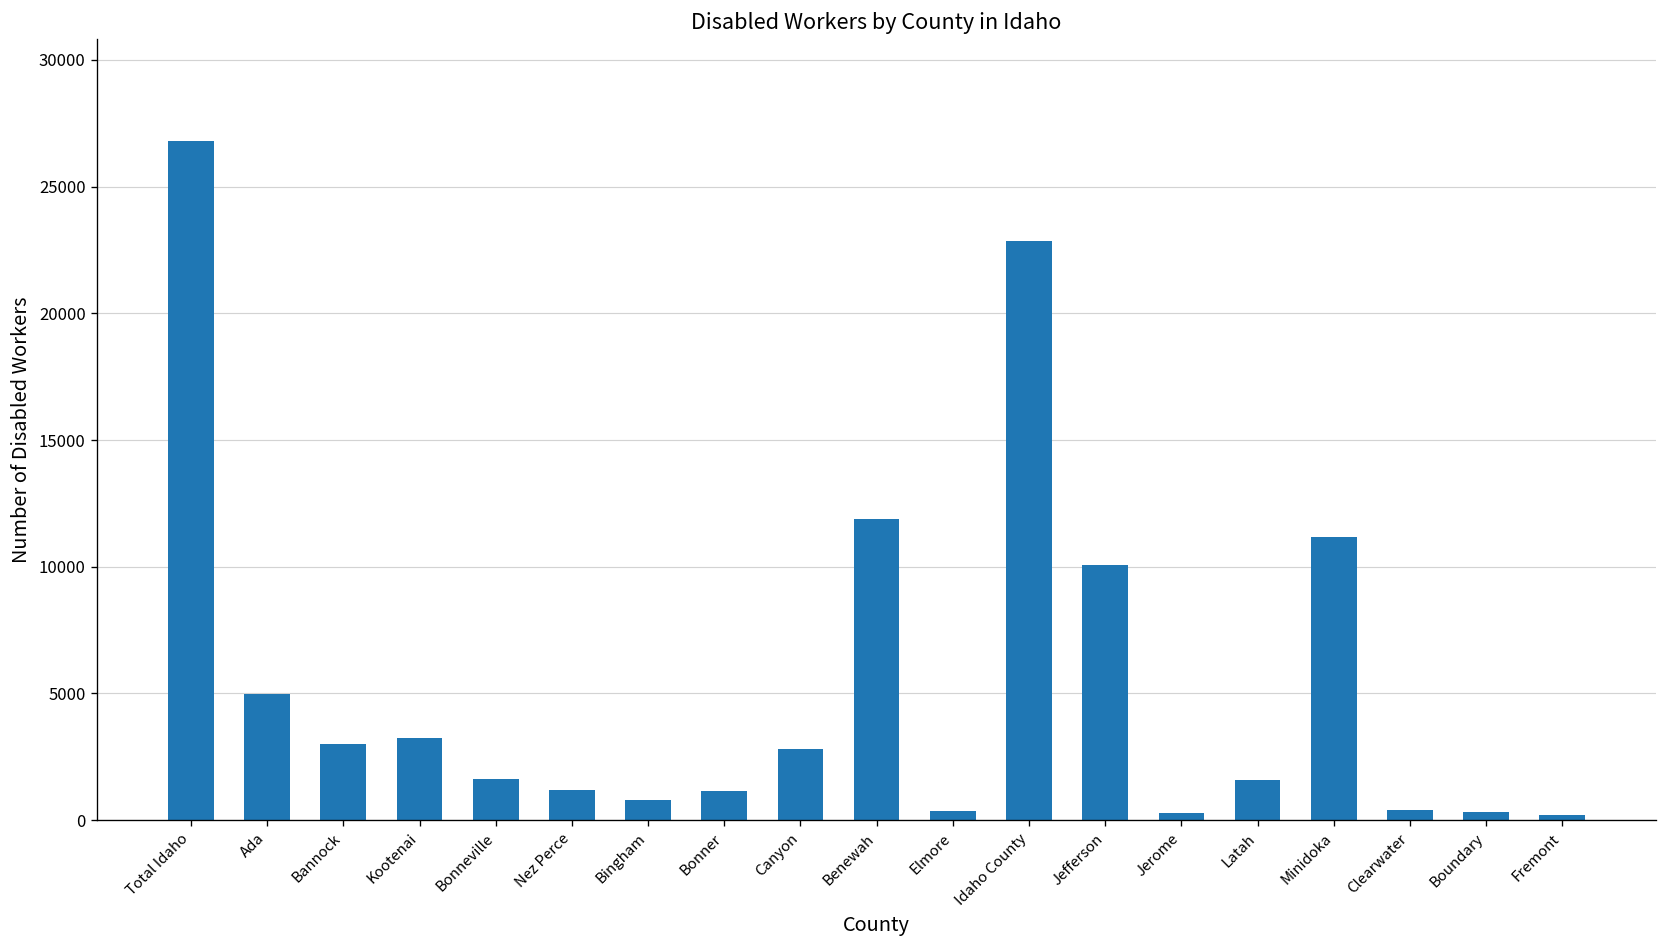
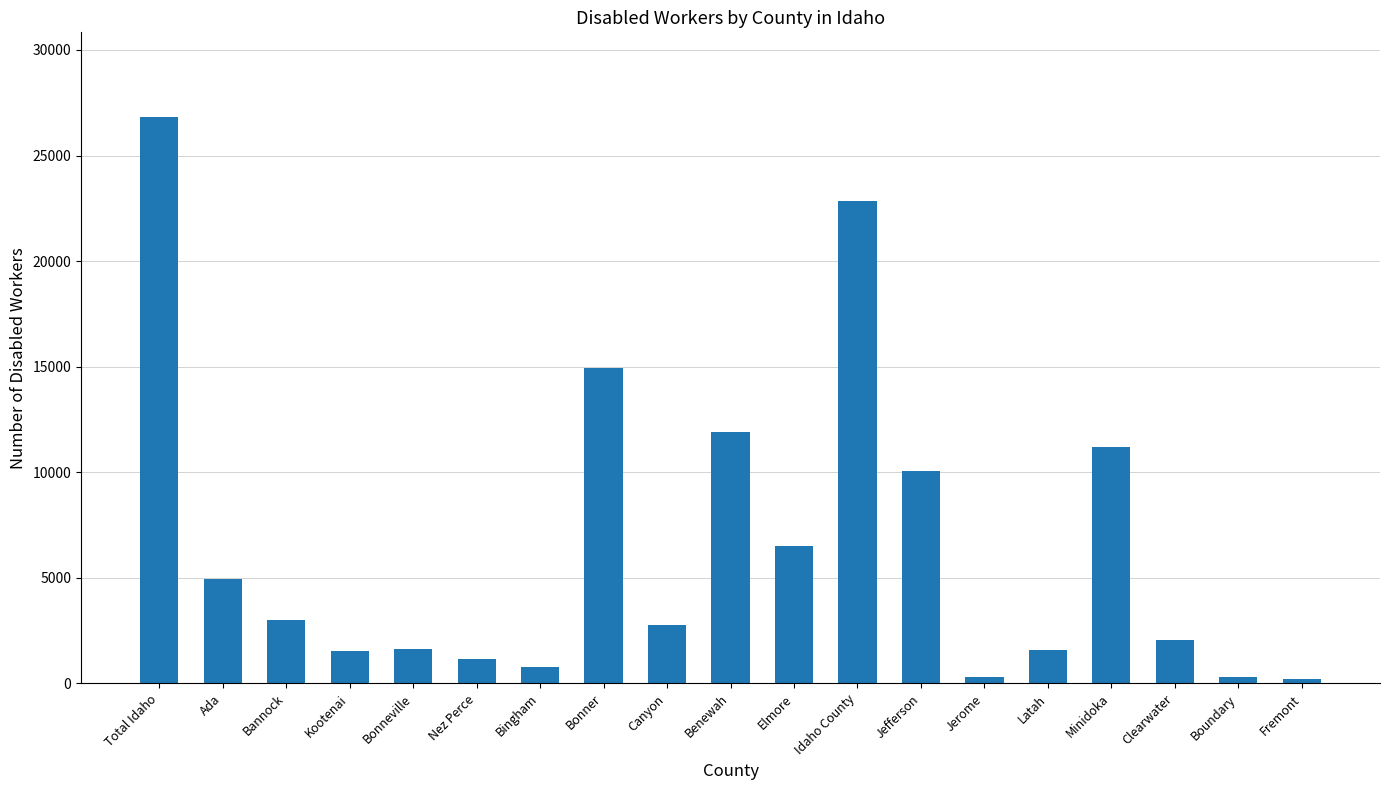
Kootenai: 3200 -> 1500
Bonner: 1200 -> 15000
Elmore: 300 -> 6500
Clearwater: 400 -> 2000
